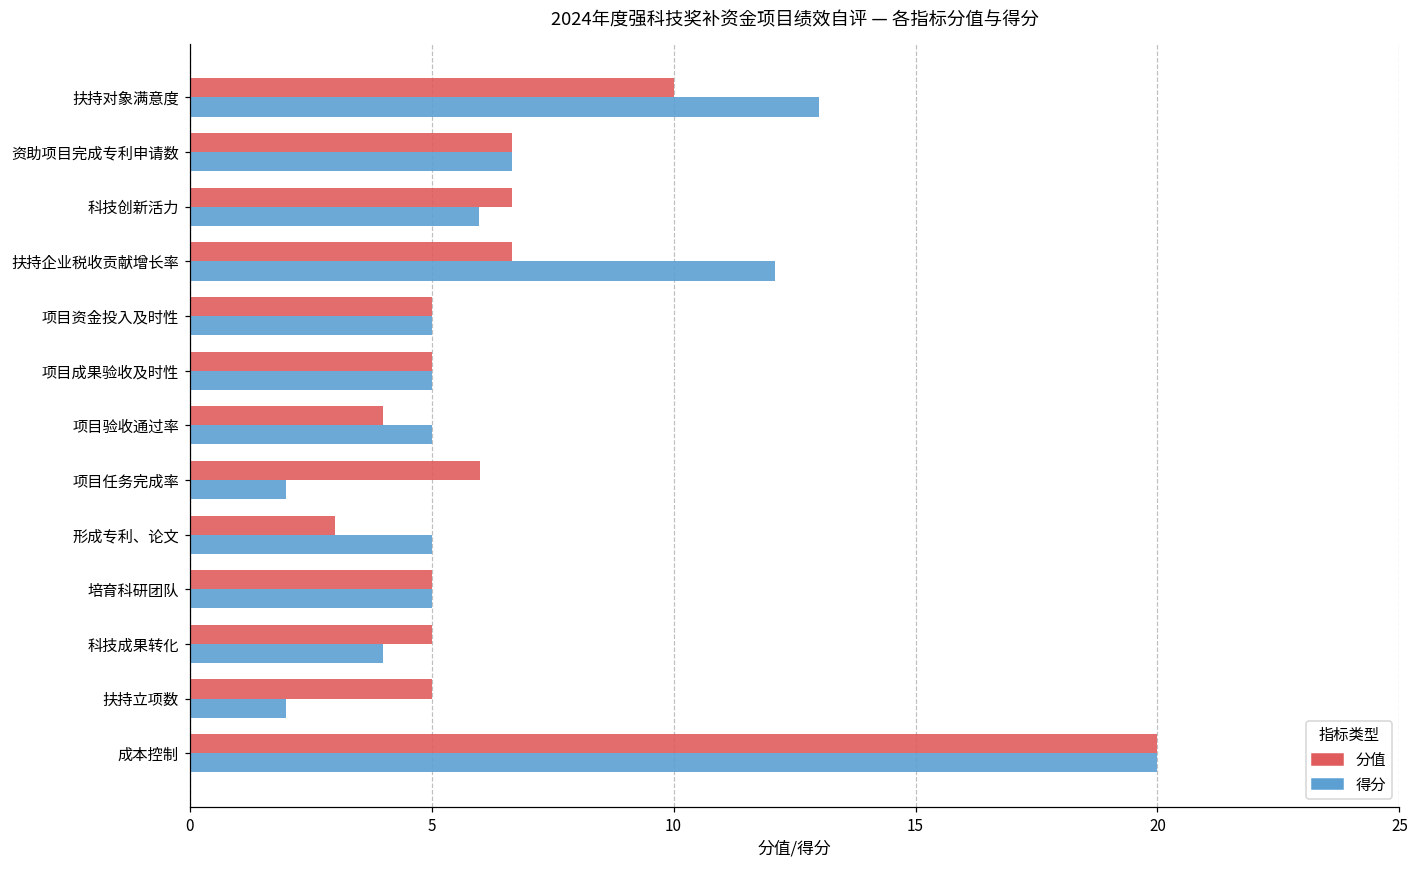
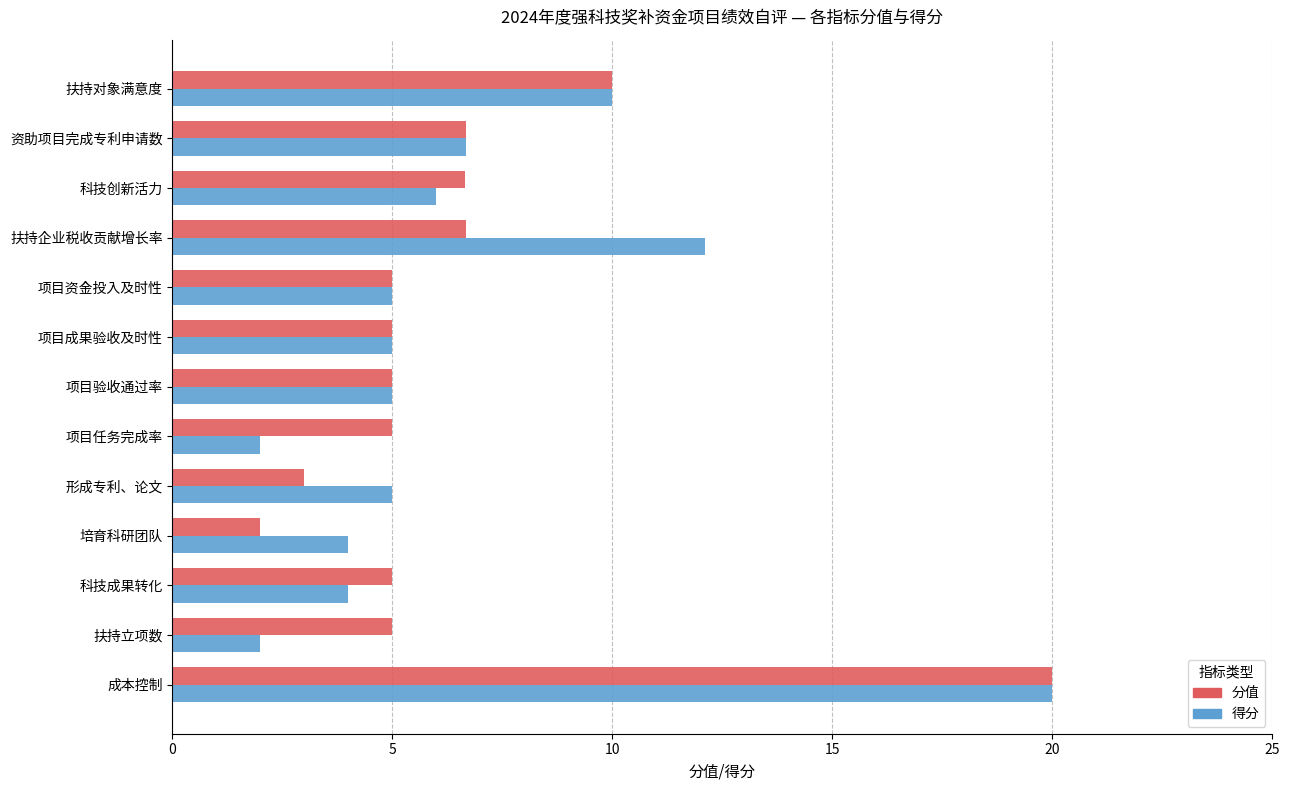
得分, 扶持对象满意度: 13 -> 10
分值, 项目验收通过率: 4 -> 5
分值, 项目任务完成率: 6 -> 5
分值, 培育科研团队: 5 -> 2
得分, 培育科研团队: 5 -> 4
